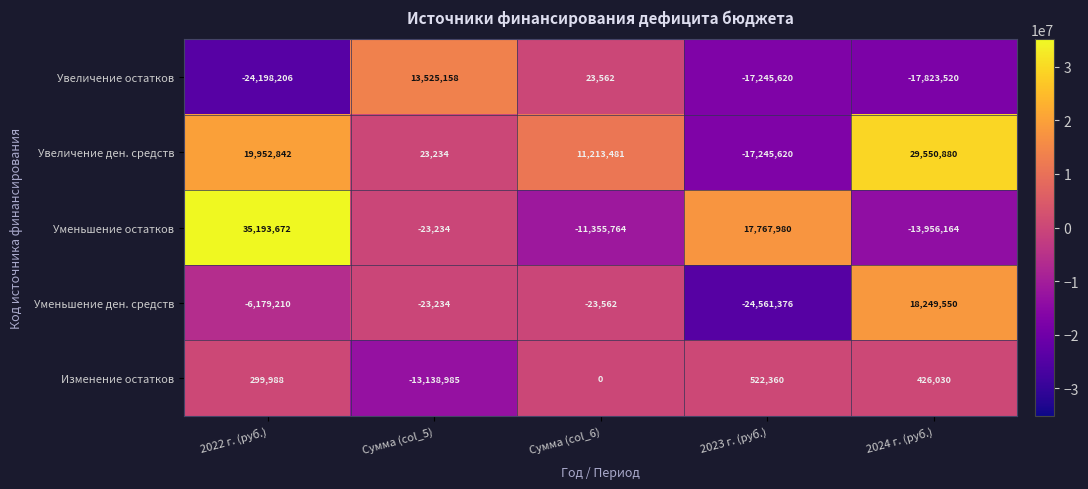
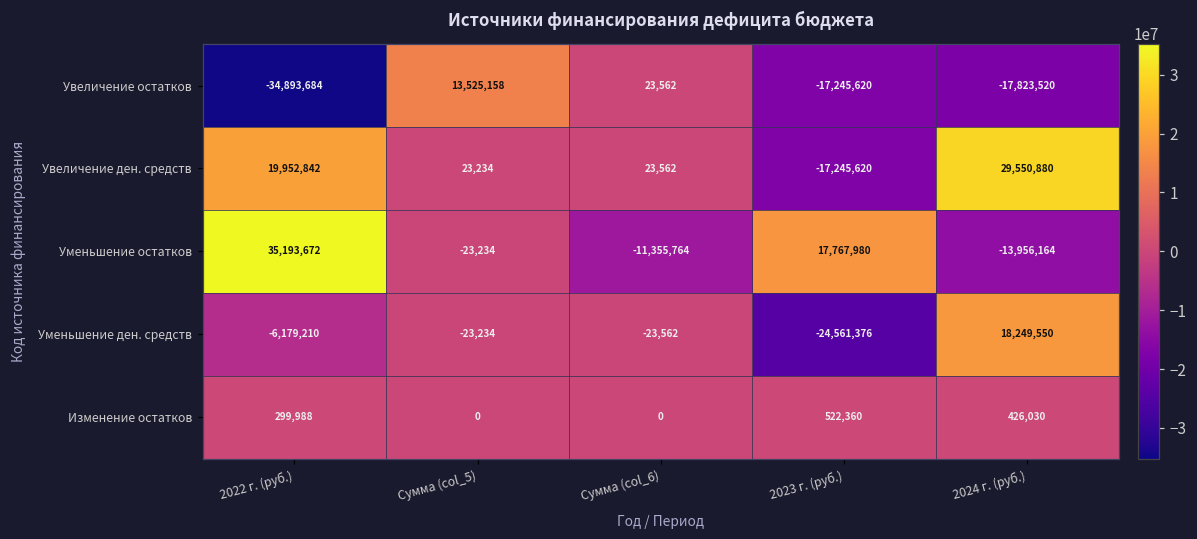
Увеличение остатков, 2022 г. (руб.): -24,198,206 -> -34,893,684
Увеличение ден. средств, Сумма (col_6): 11,213,481 -> 23,562
Изменение остатков, Сумма (col_5): -13,138,985 -> 0
